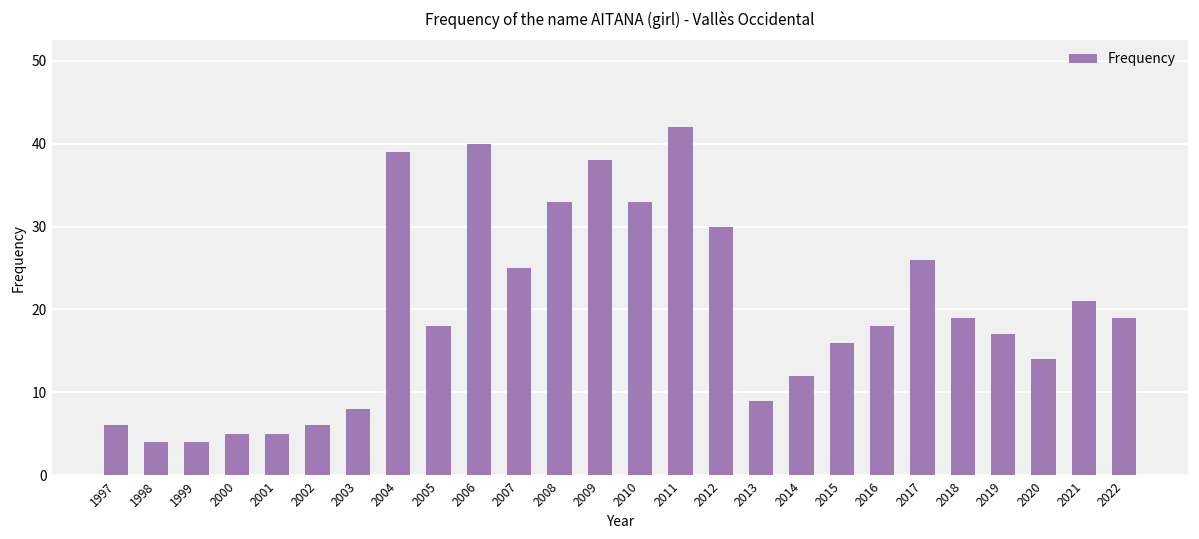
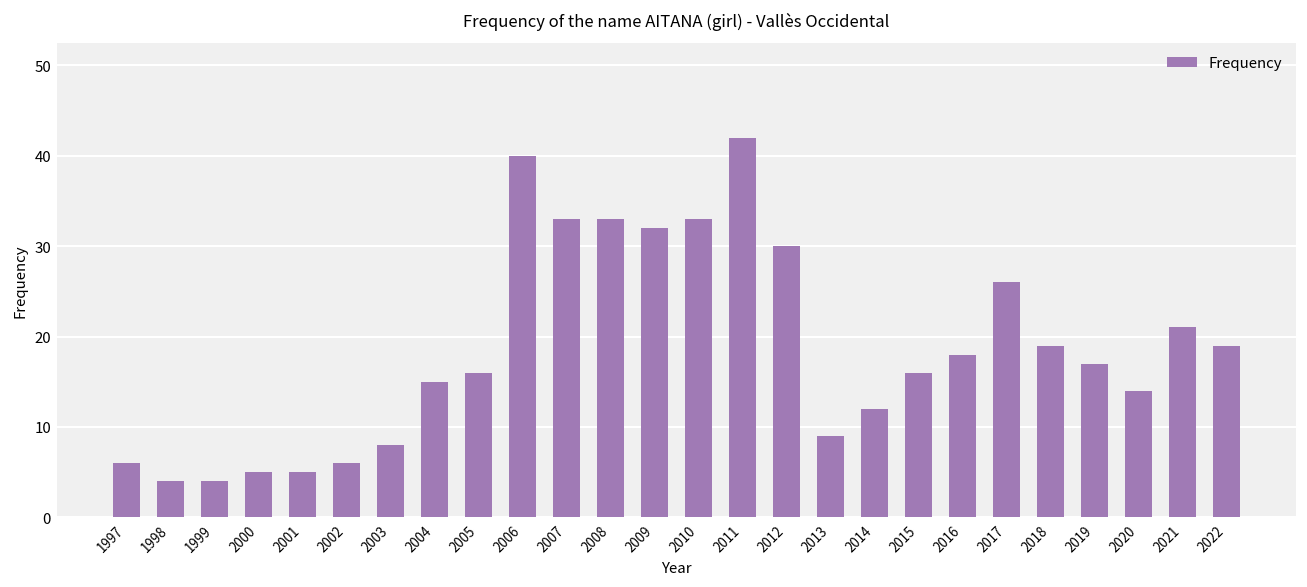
2004: 39 -> 15
2005: 18 -> 16
2007: 25 -> 33
2009: 38 -> 32
